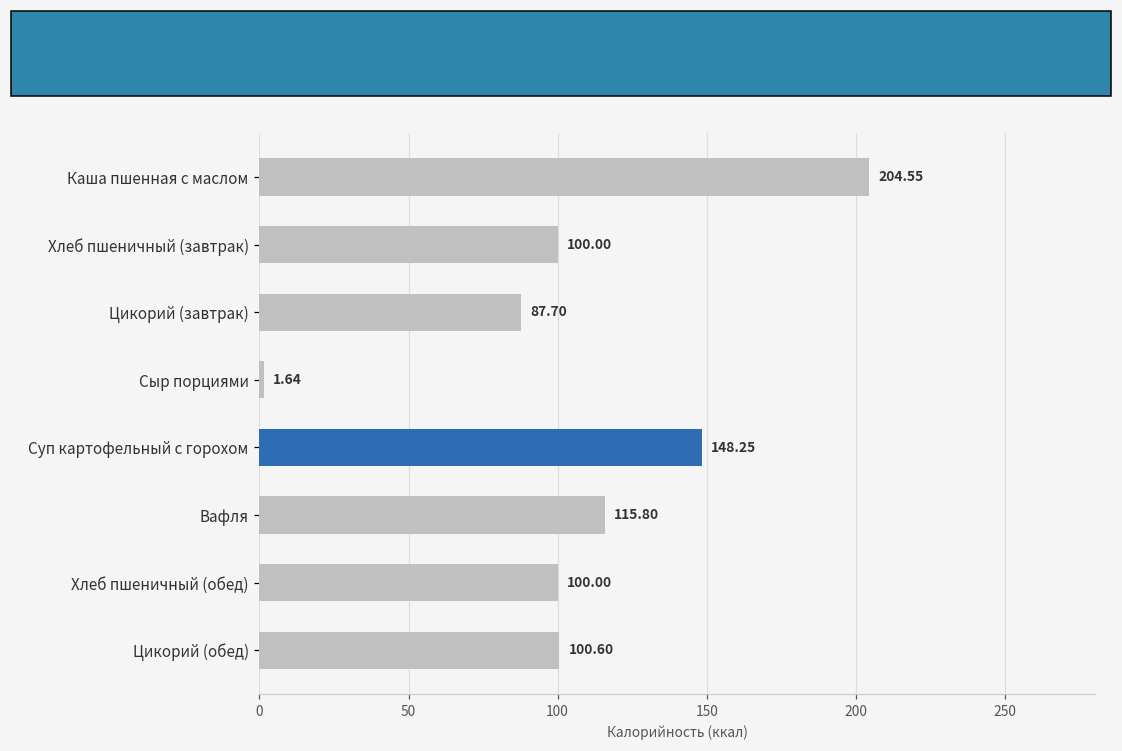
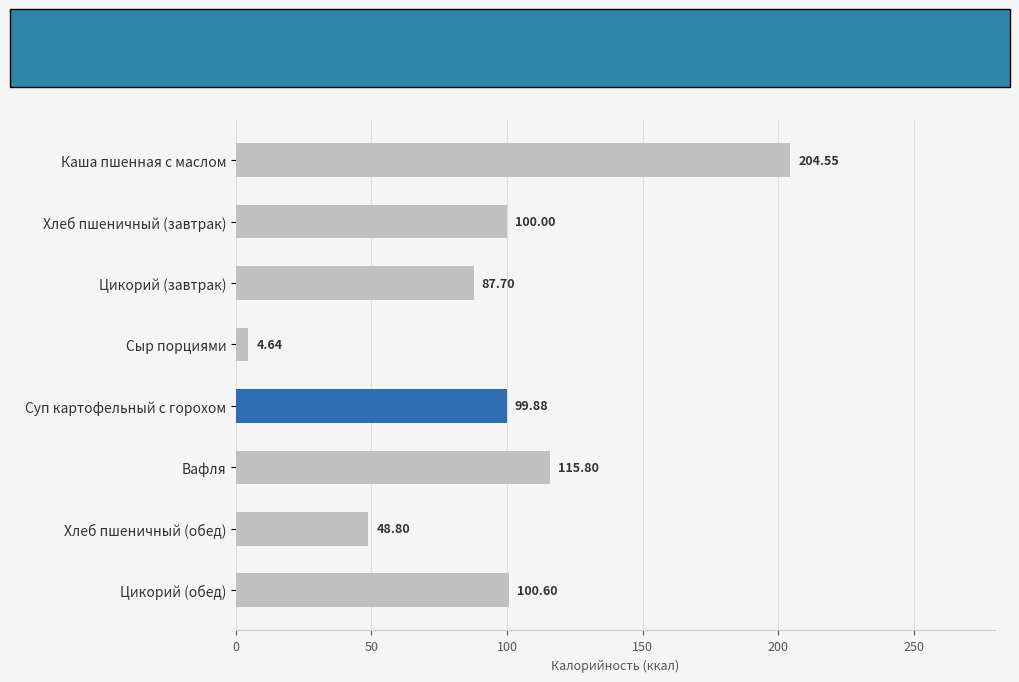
Сыр порциями: 1.64 -> 4.64
Суп картофельный с горохом: 148.25 -> 99.88
Хлеб пшеничный (обед): 100.00 -> 48.80
